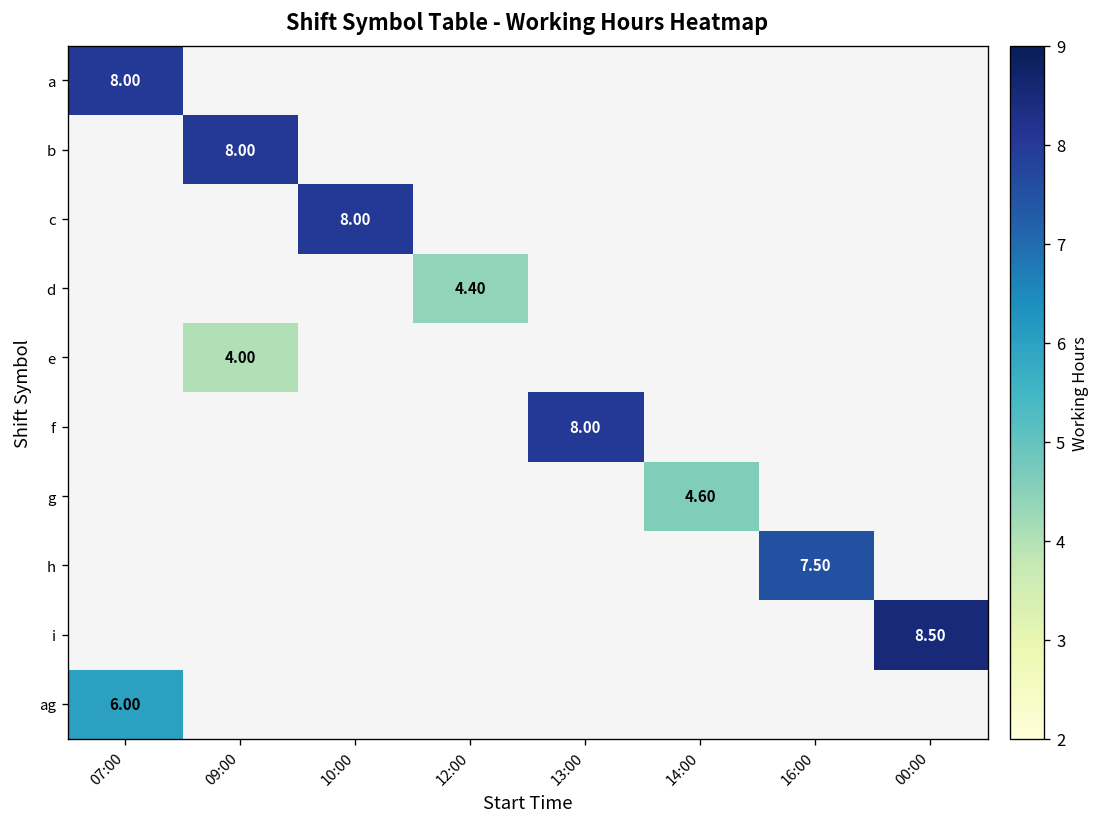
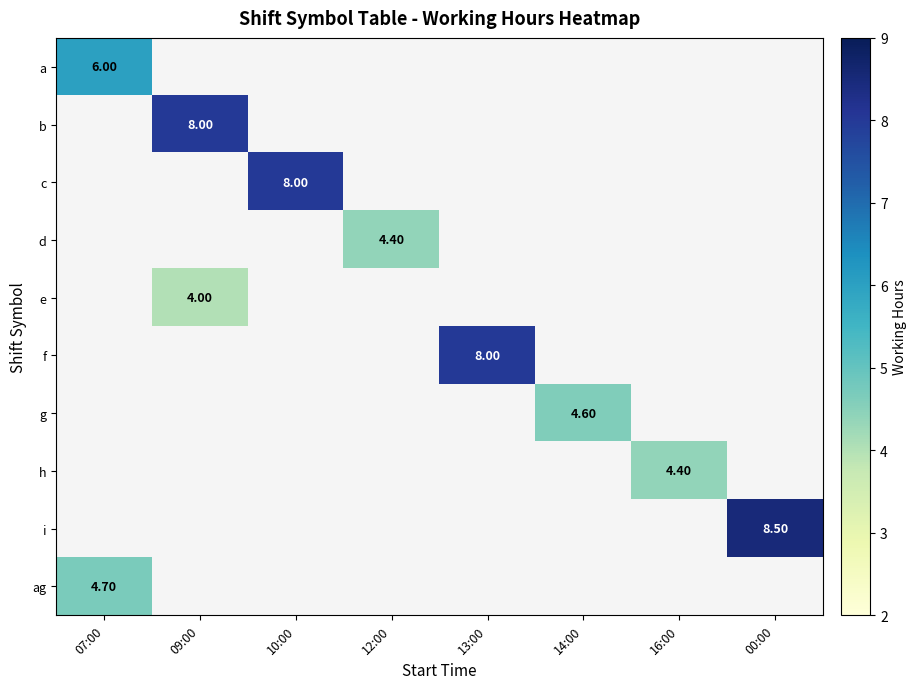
a, 07:00: 8.00 -> 6.00
h, 16:00: 7.50 -> 4.40
ag, 07:00: 6.00 -> 4.70
